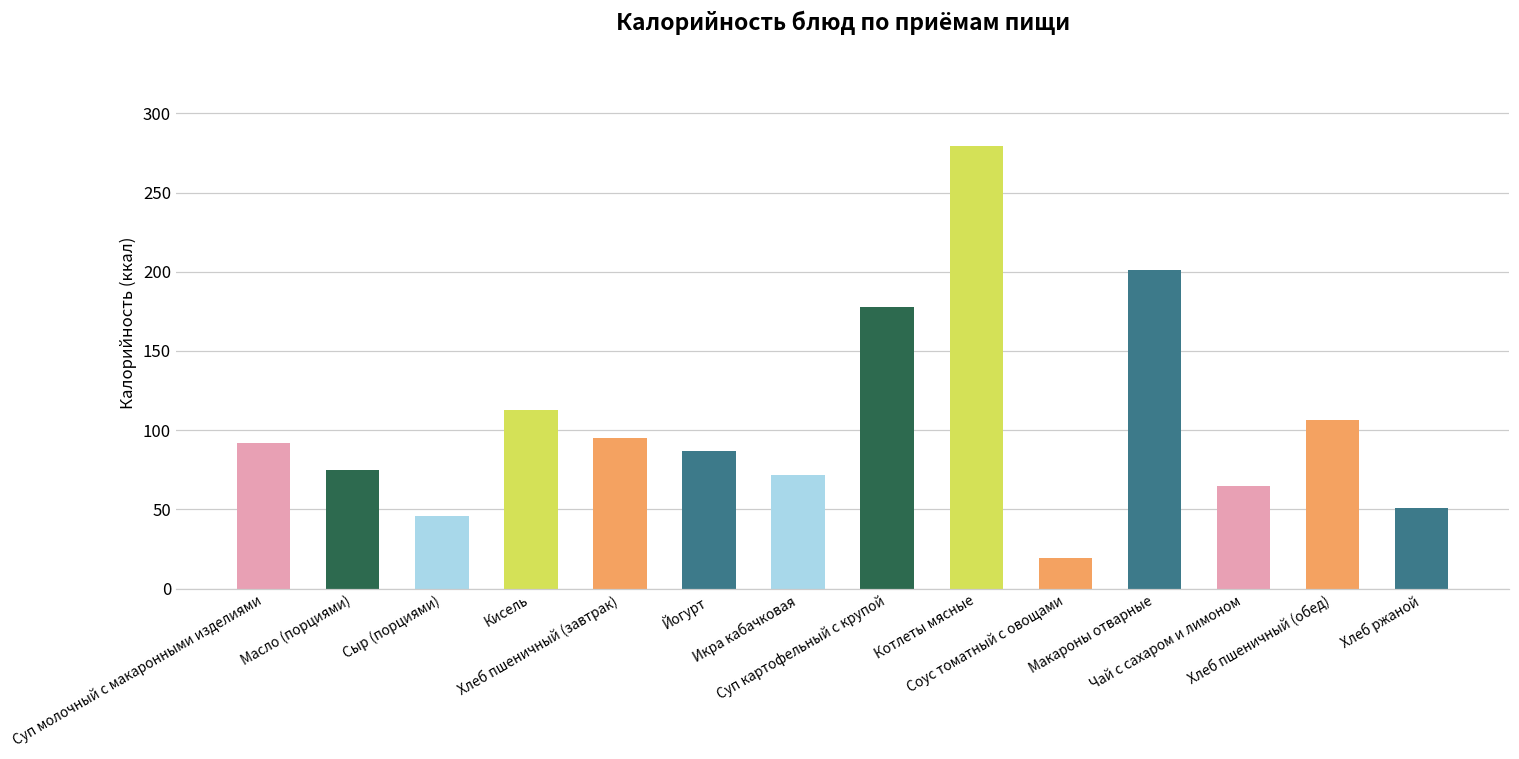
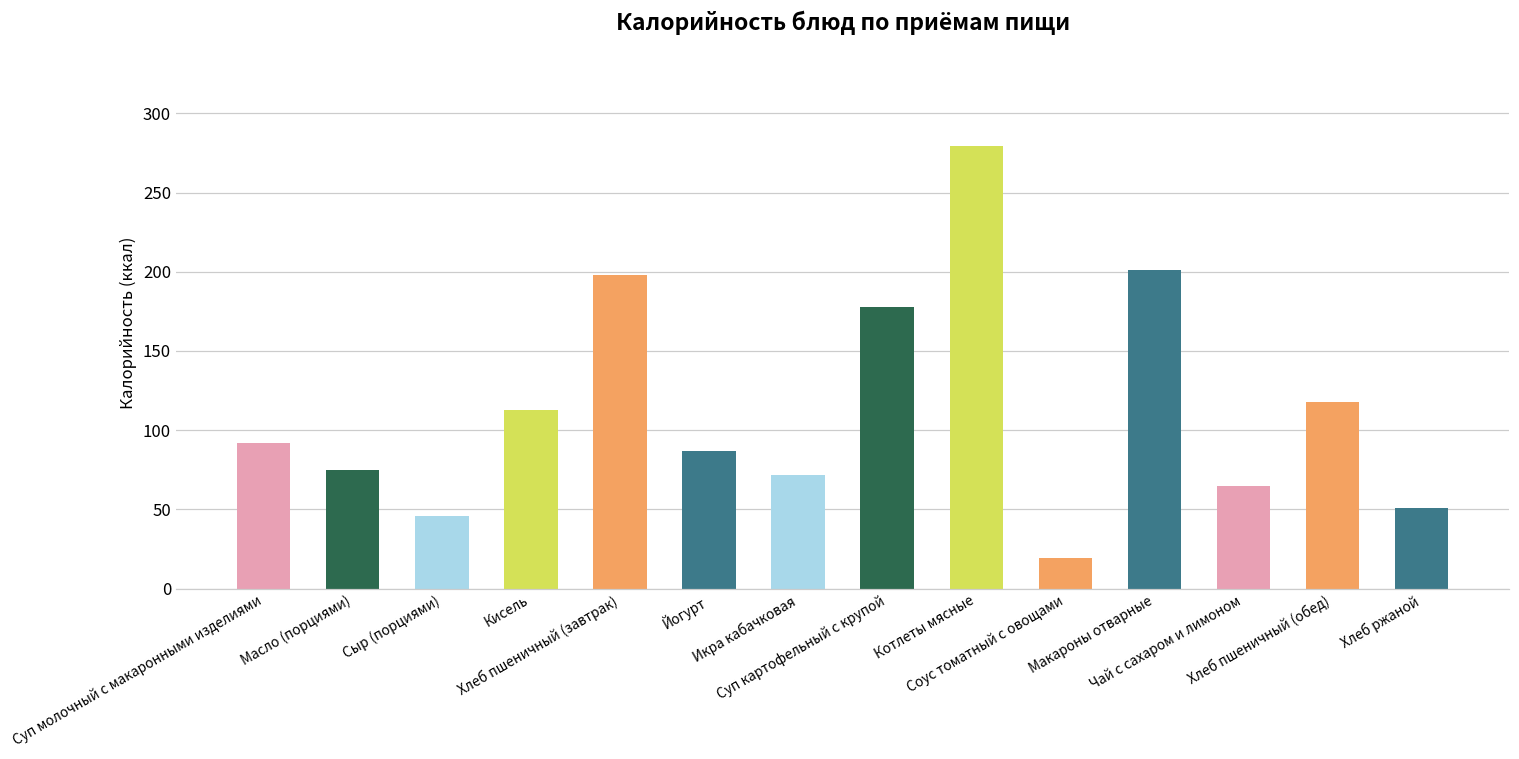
Хлеб пшеничный (завтрак): 95 -> 198
Хлеб пшеничный (обед): 107 -> 118
